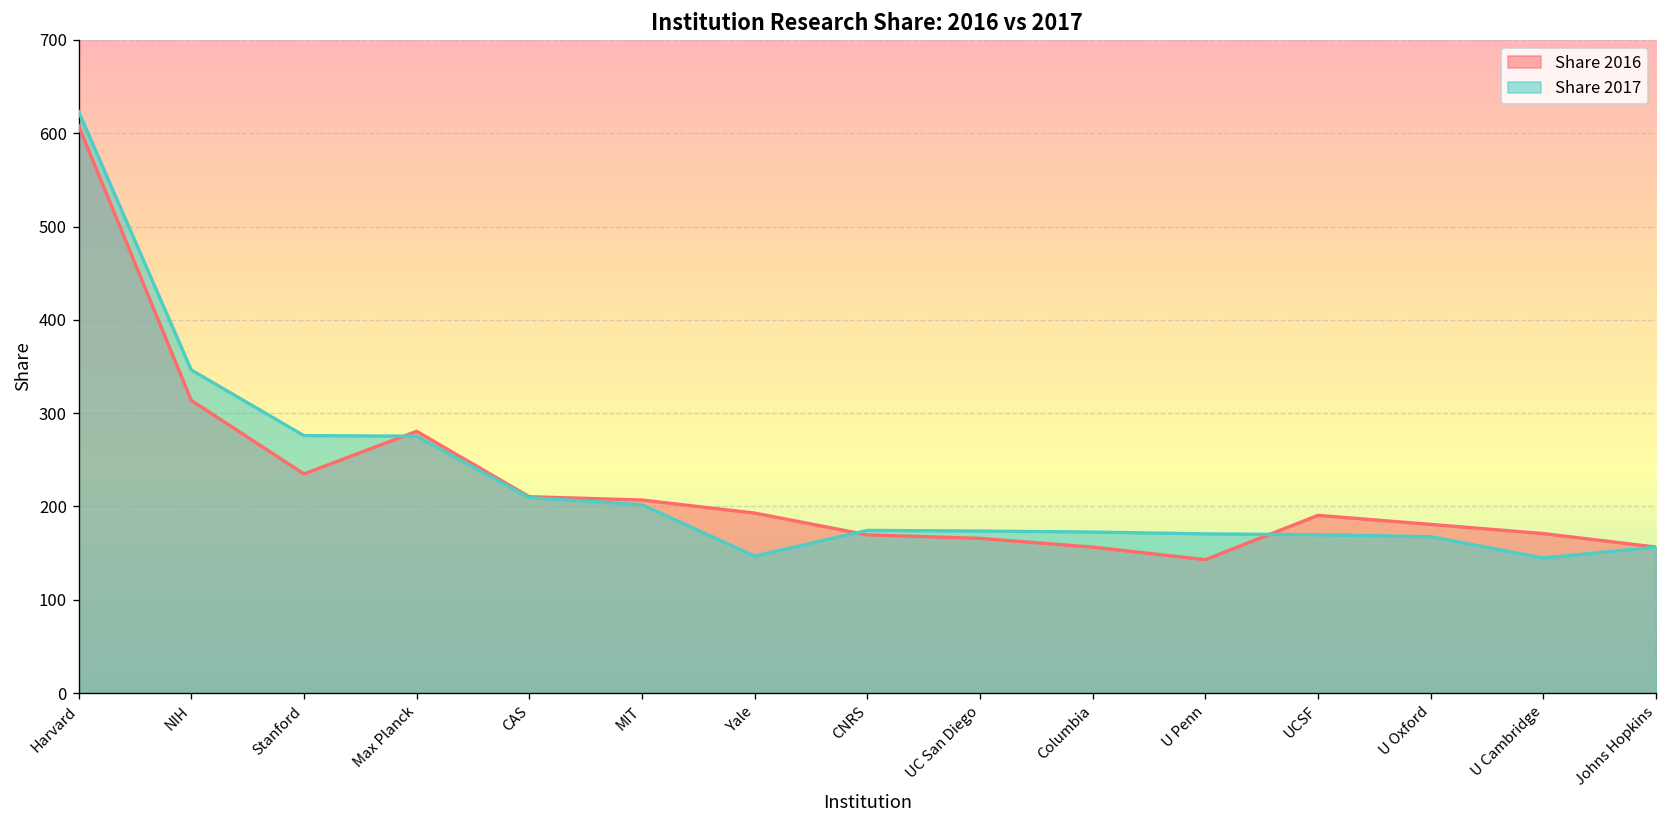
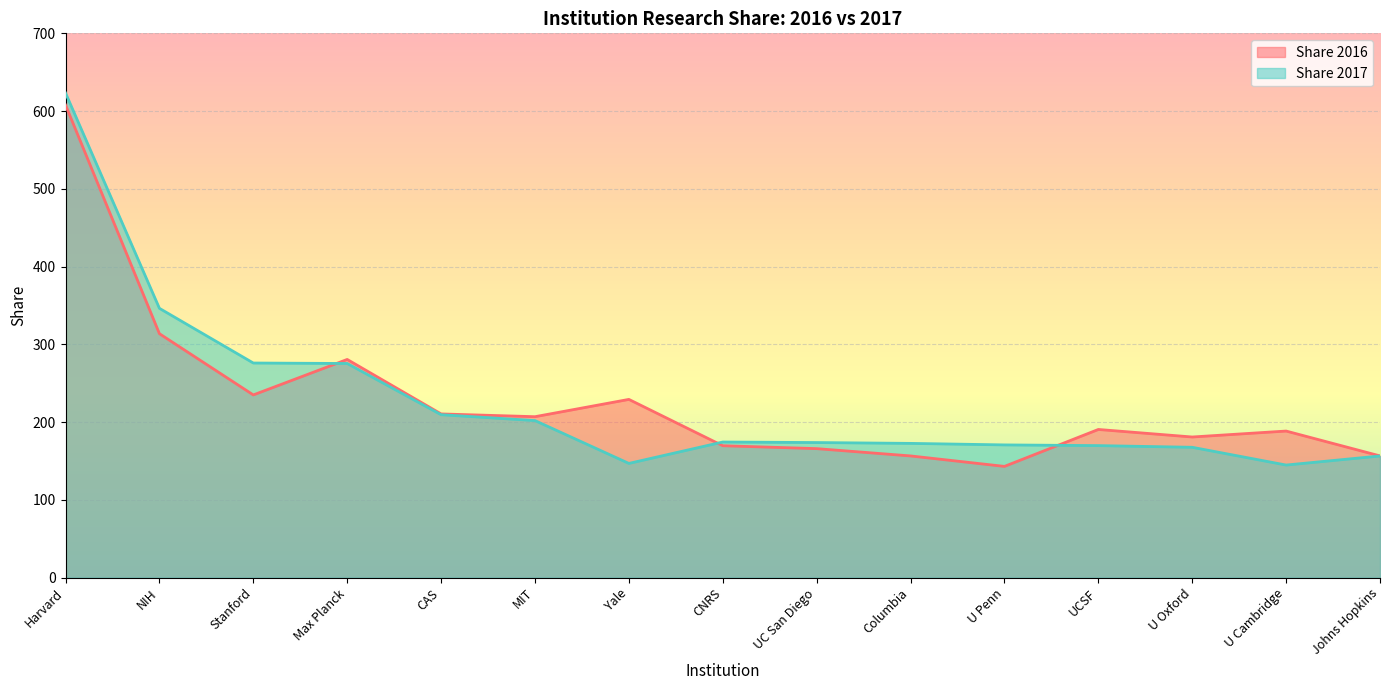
Share 2016, Yale: 190 -> 230
Share 2016, U Cambridge: 170 -> 190
